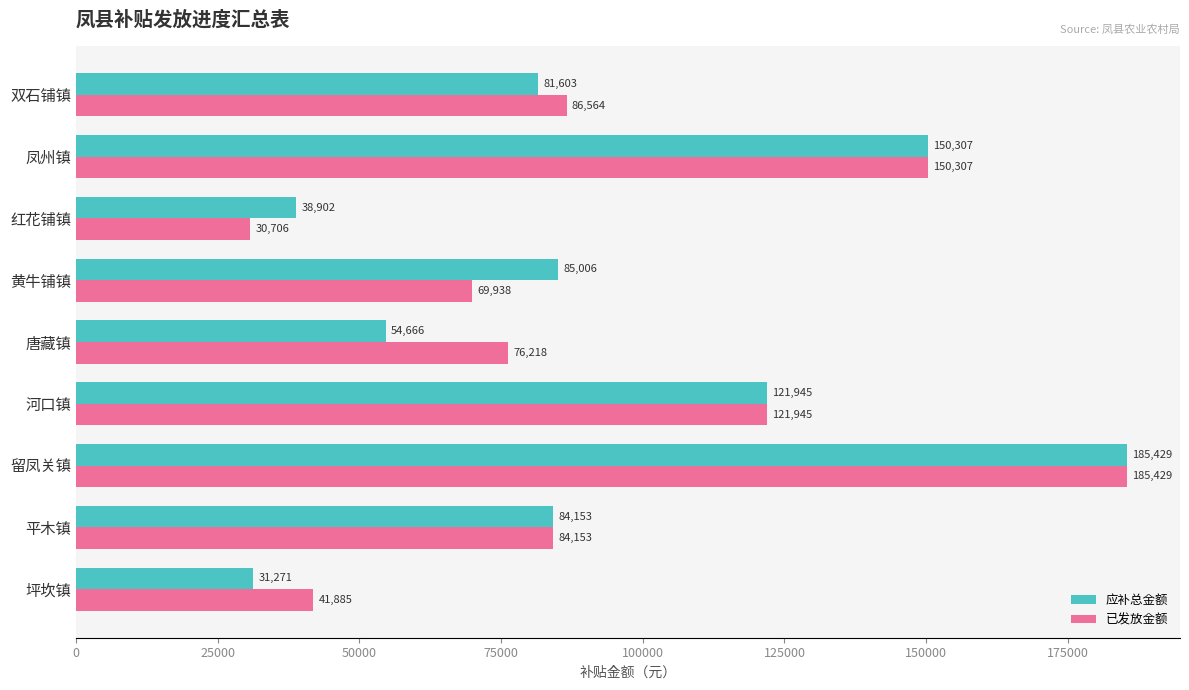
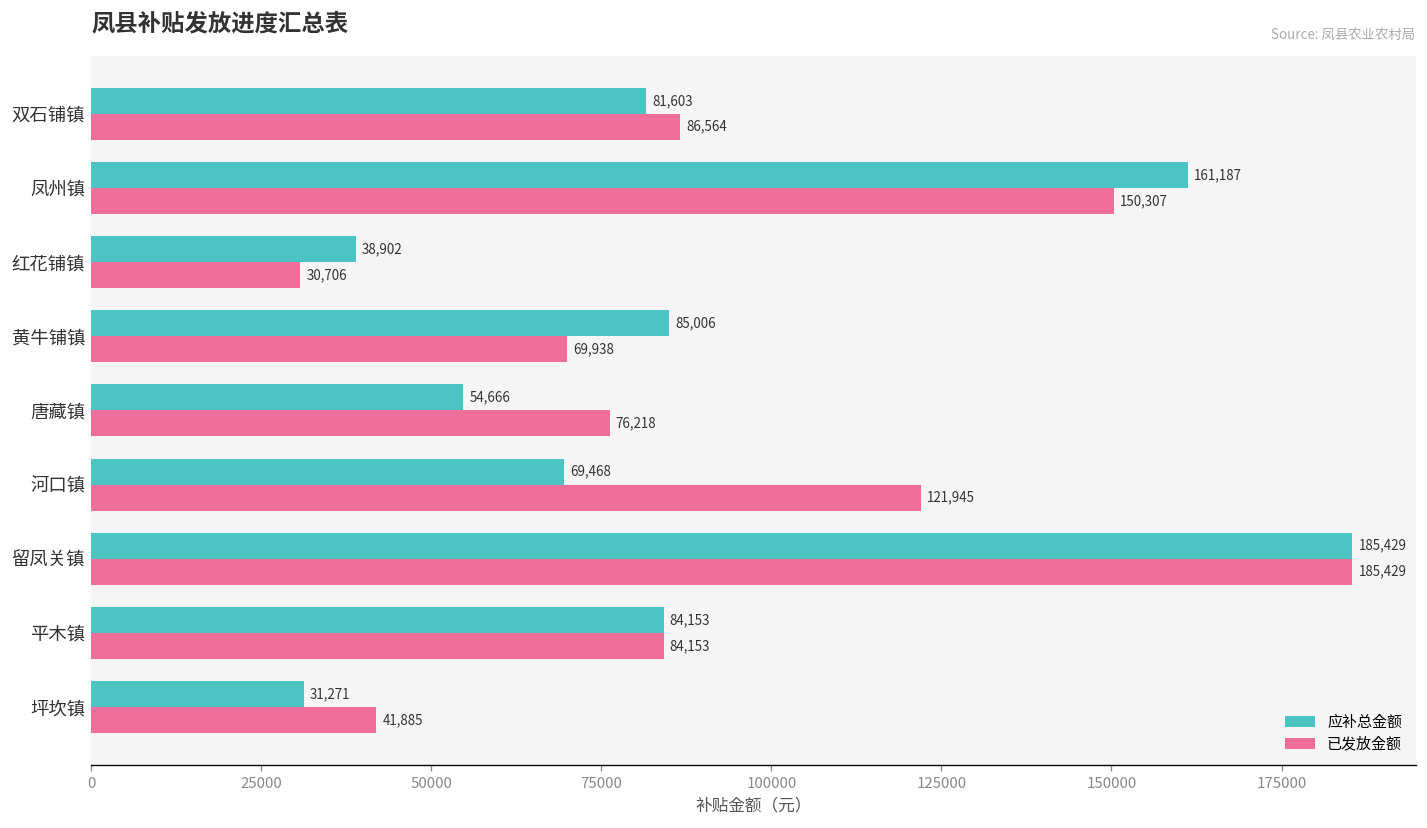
应补总金额, 凤州镇: 150,307 -> 161,187
应补总金额, 河口镇: 121,945 -> 69,468
